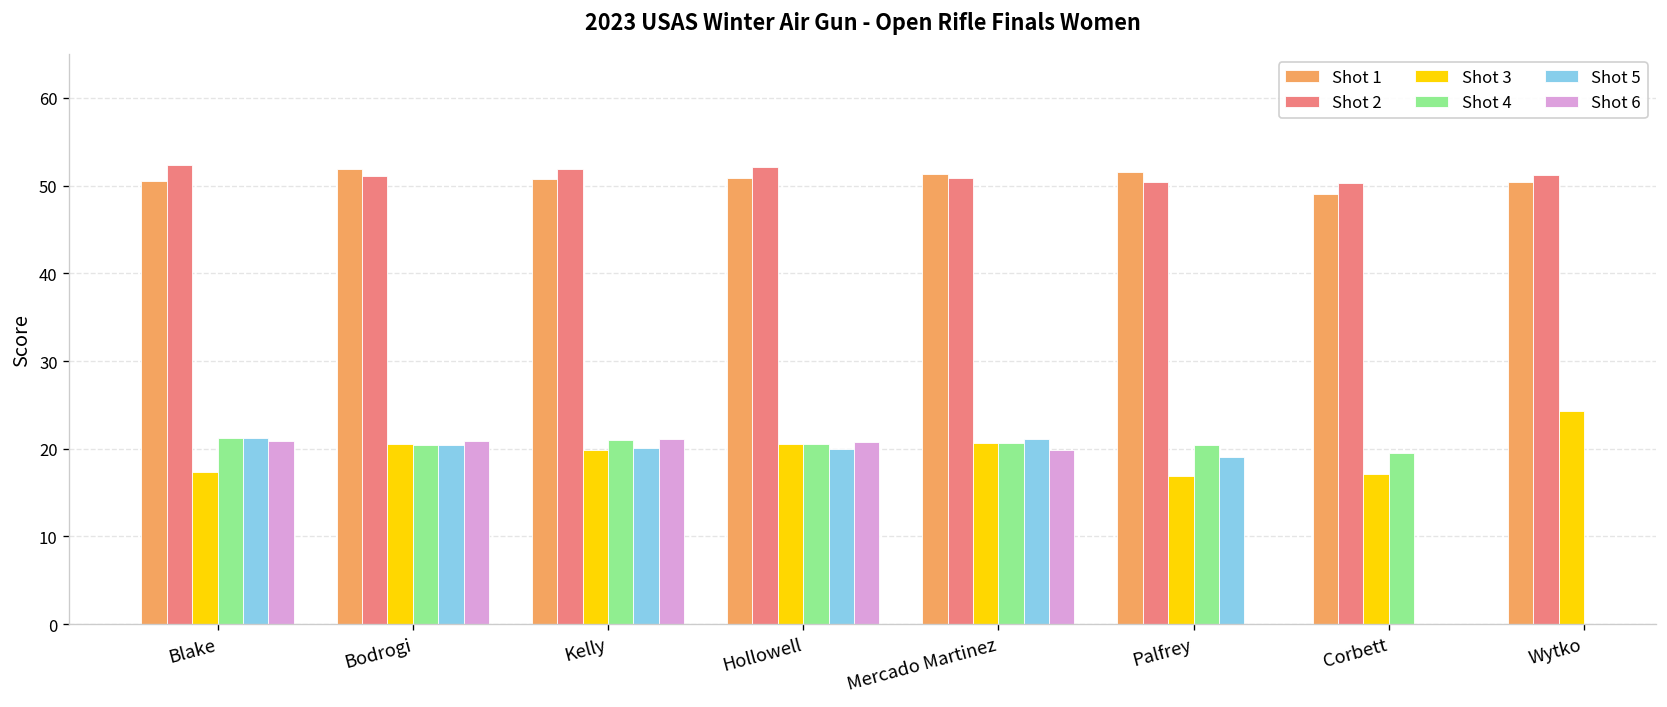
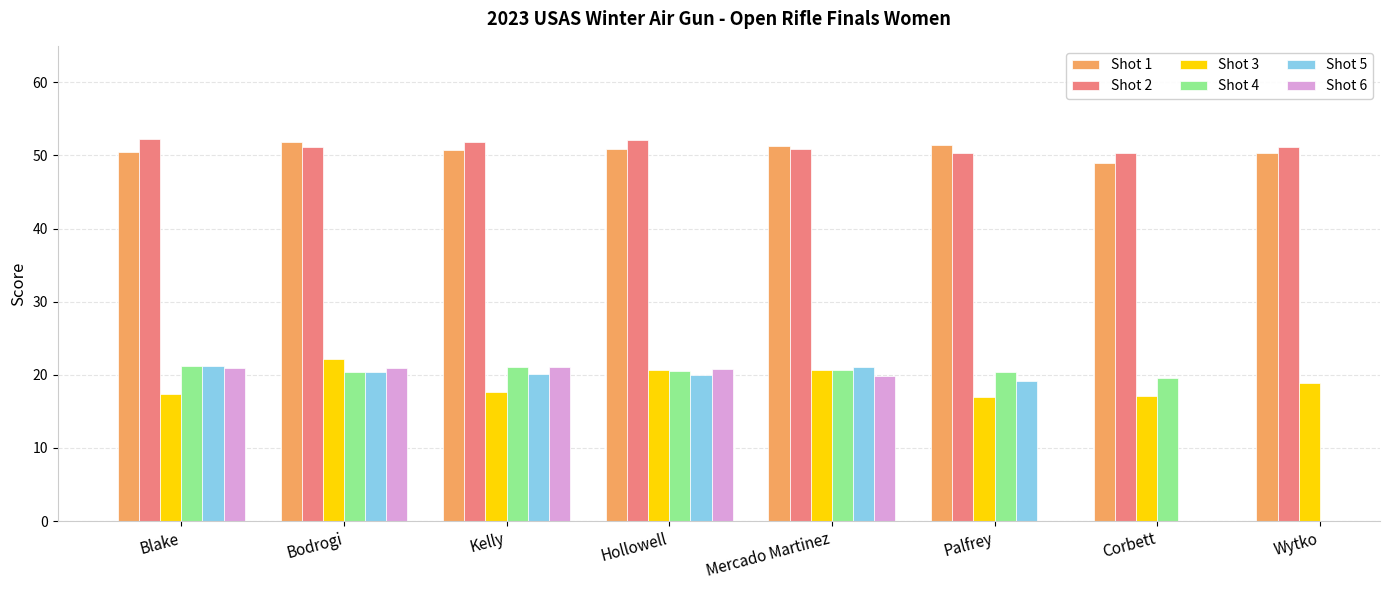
Shot 3, Bodrogi: 21 -> 22
Shot 3, Kelly: 20 -> 18
Shot 3, Wytko: 24 -> 19
